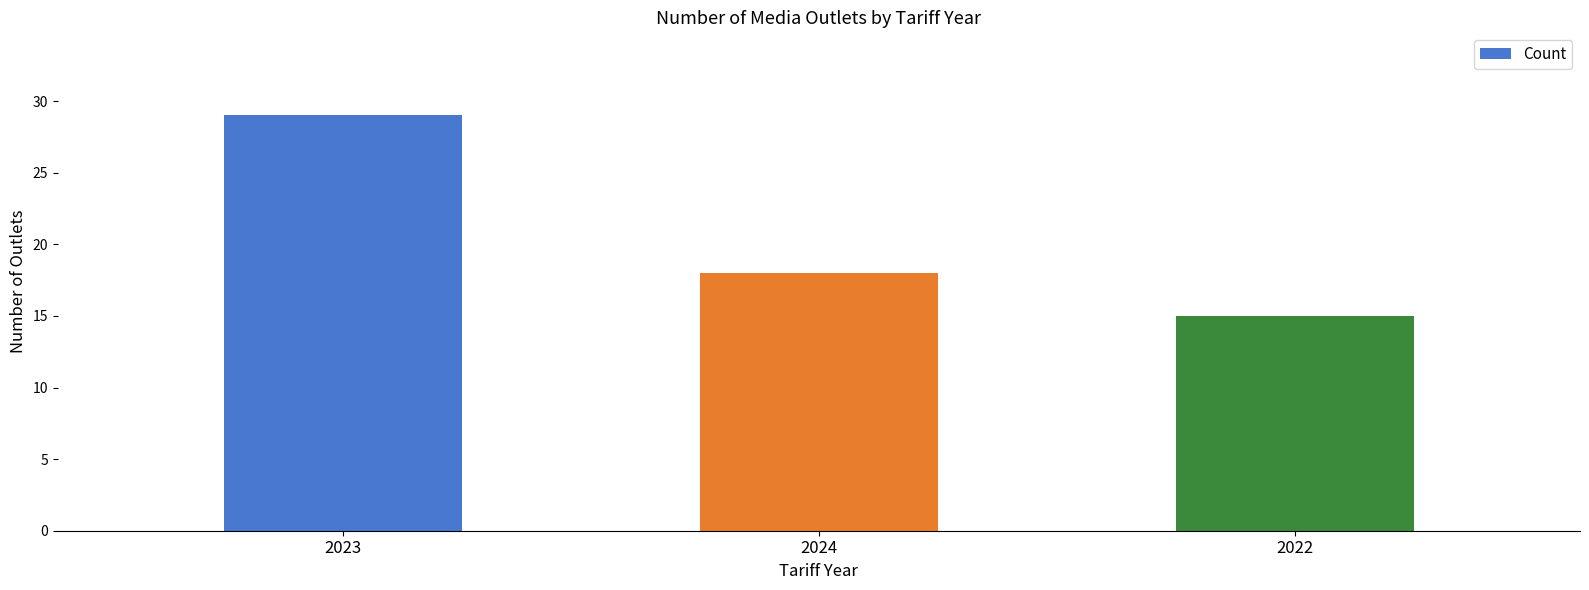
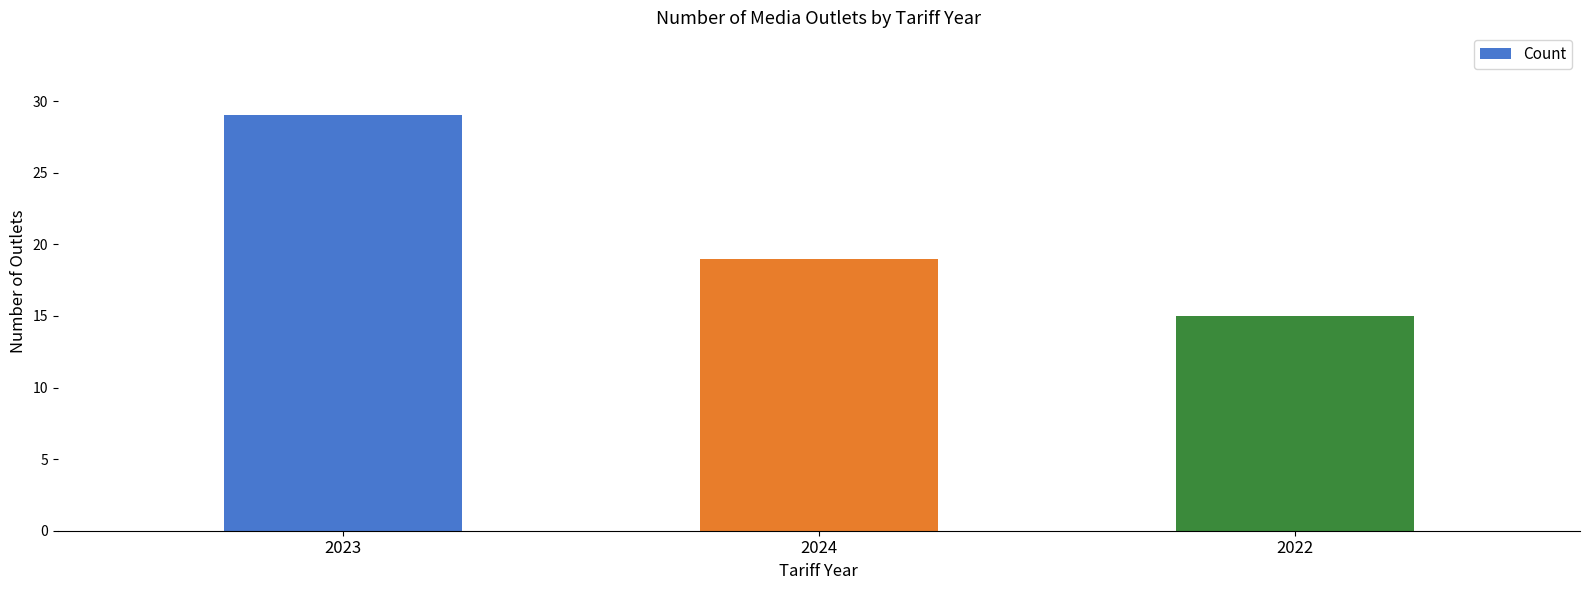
2024: 18 -> 19
